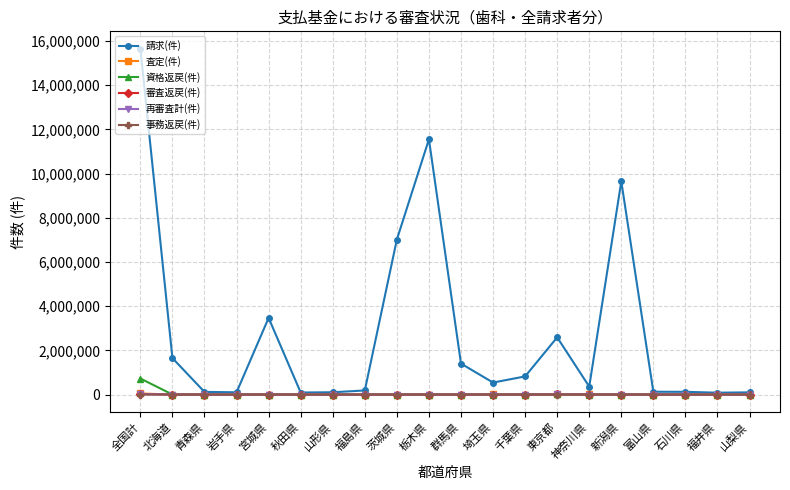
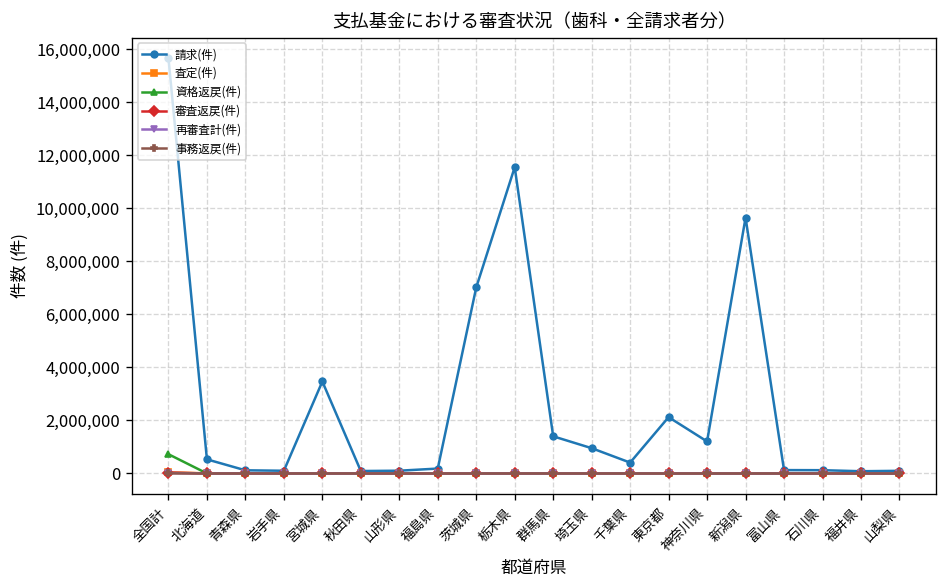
請求(件), 北海道: 1,600,000 -> 500,000
請求(件), 埼玉県: 500,000 -> 1,000,000
請求(件), 千葉県: 800,000 -> 400,000
請求(件), 東京都: 2,600,000 -> 2,100,000
請求(件), 神奈川県: 400,000 -> 1,200,000
